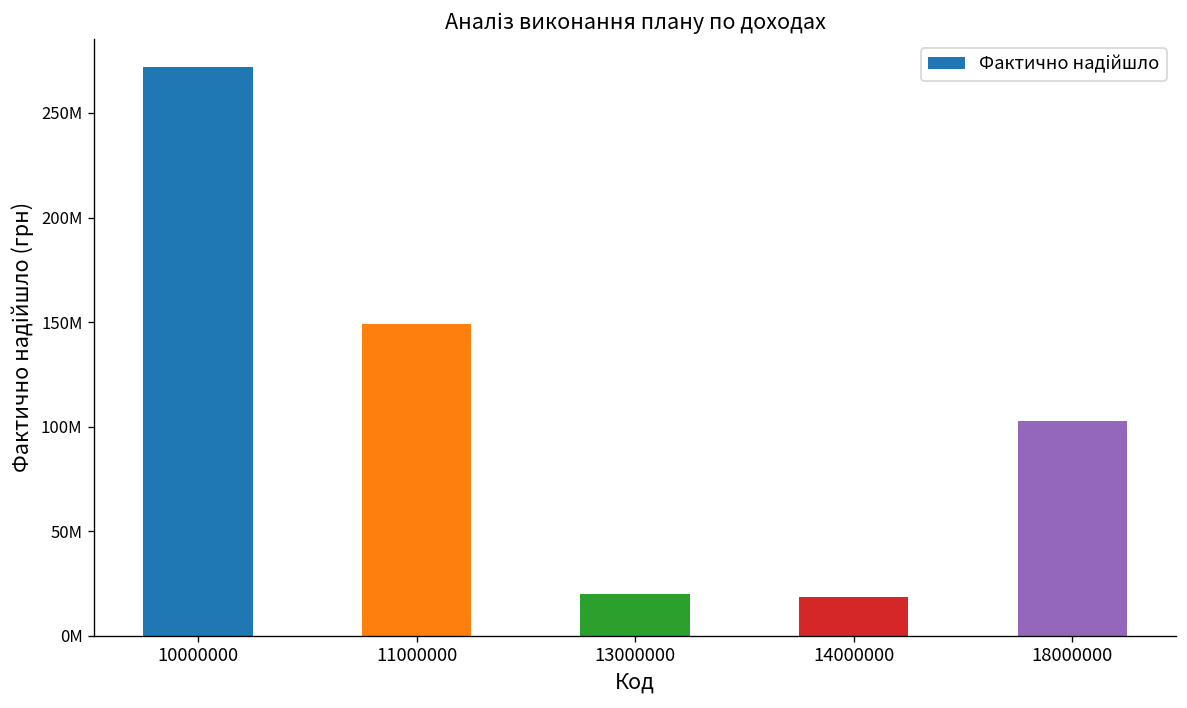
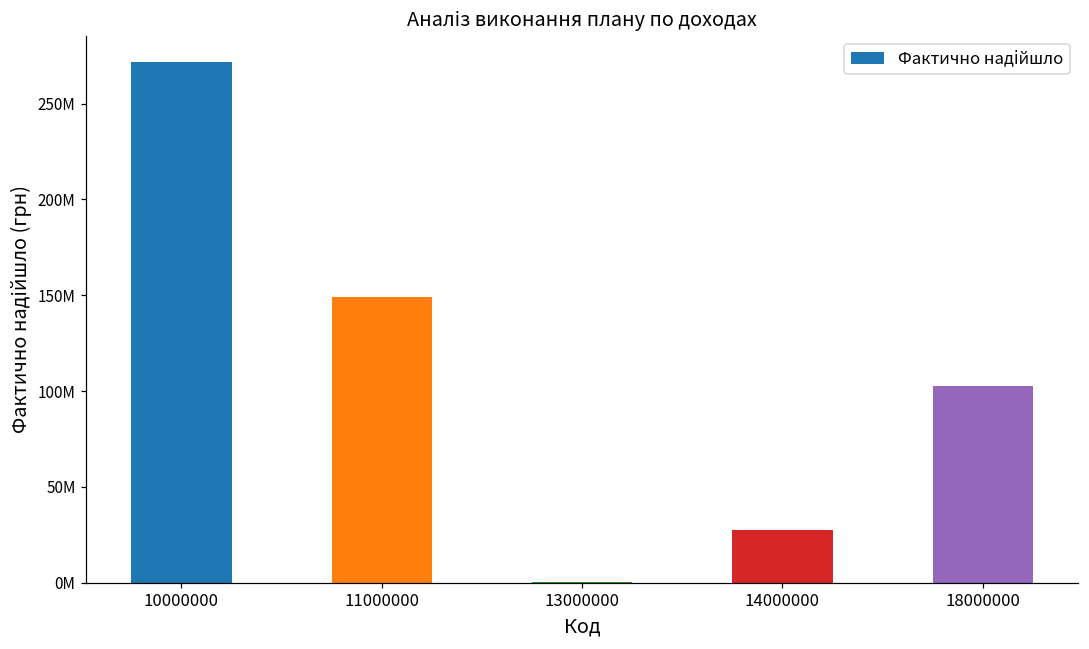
13000000: 20000000 -> 1000000
14000000: 19000000 -> 28000000
